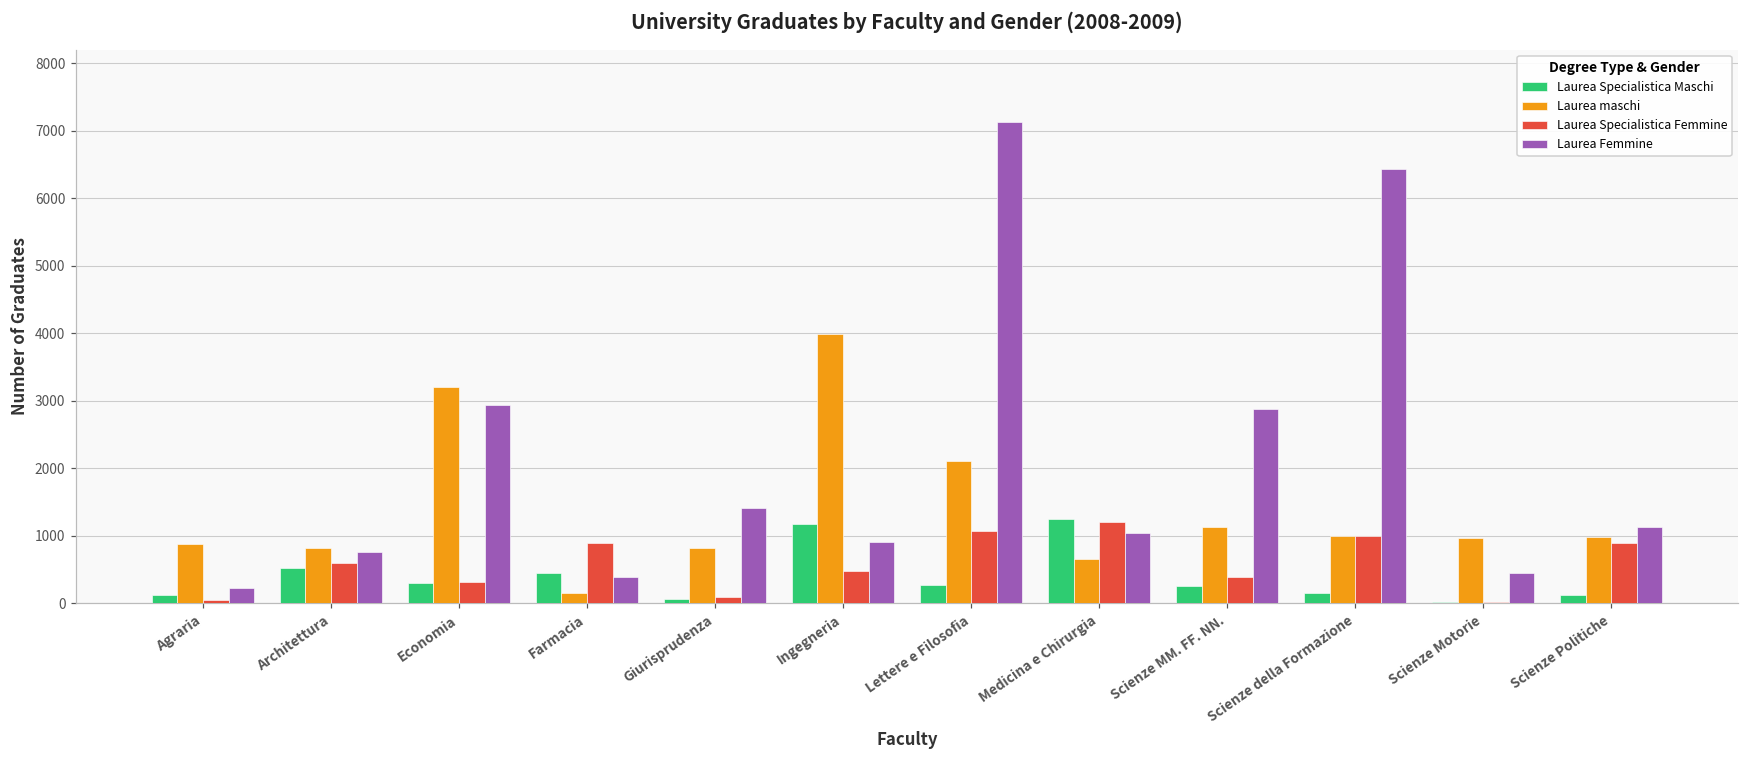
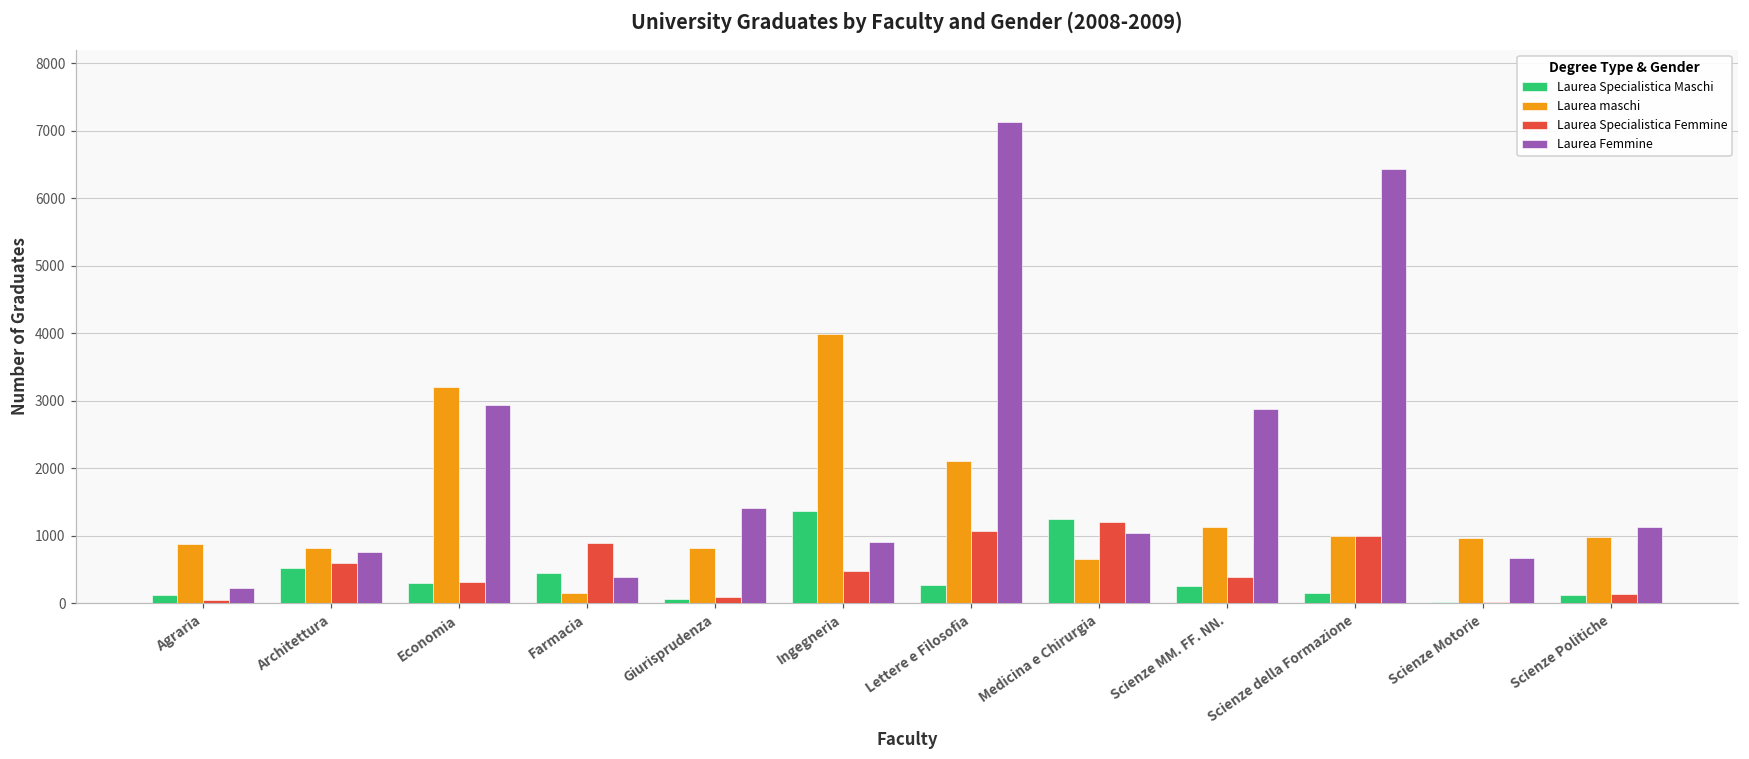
Laurea Specialistica Maschi, Ingegneria: 1200 -> 1400
Laurea Femmine, Scienze Motorie: 500 -> 700
Laurea Specialistica Femmine, Scienze Politiche: 900 -> 100
